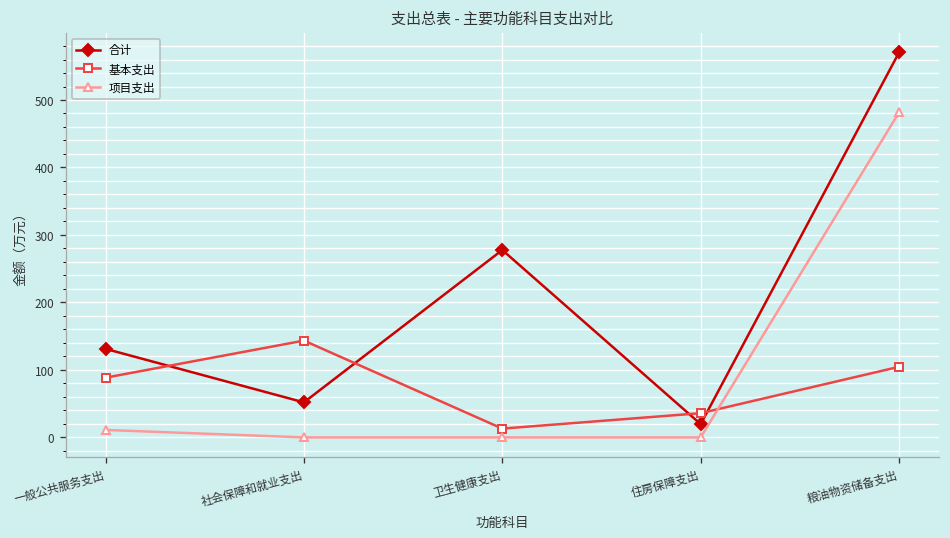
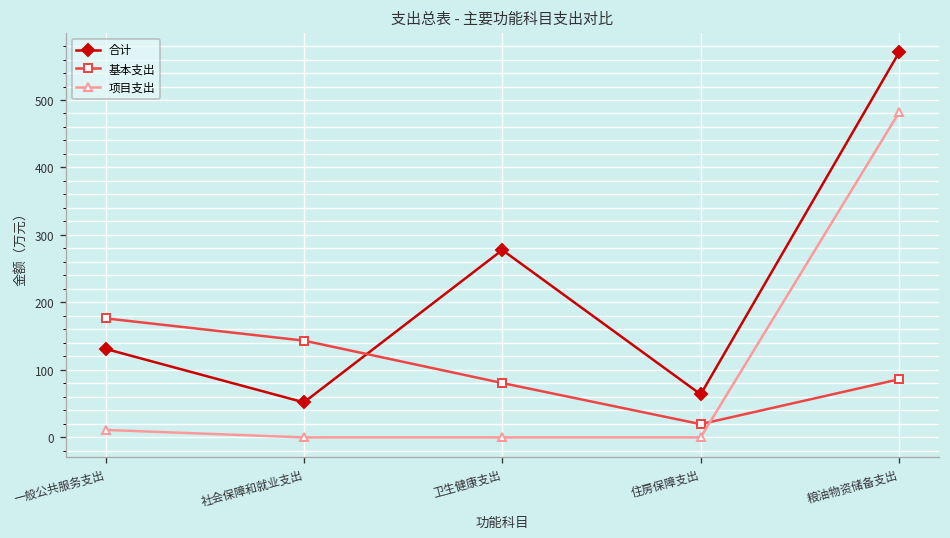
基本支出, 一般公共服务支出: 90 -> 180
基本支出, 卫生健康支出: 10 -> 80
合计, 住房保障支出: 20 -> 60
基本支出, 住房保障支出: 40 -> 20
基本支出, 粮油物资储备支出: 100 -> 90
